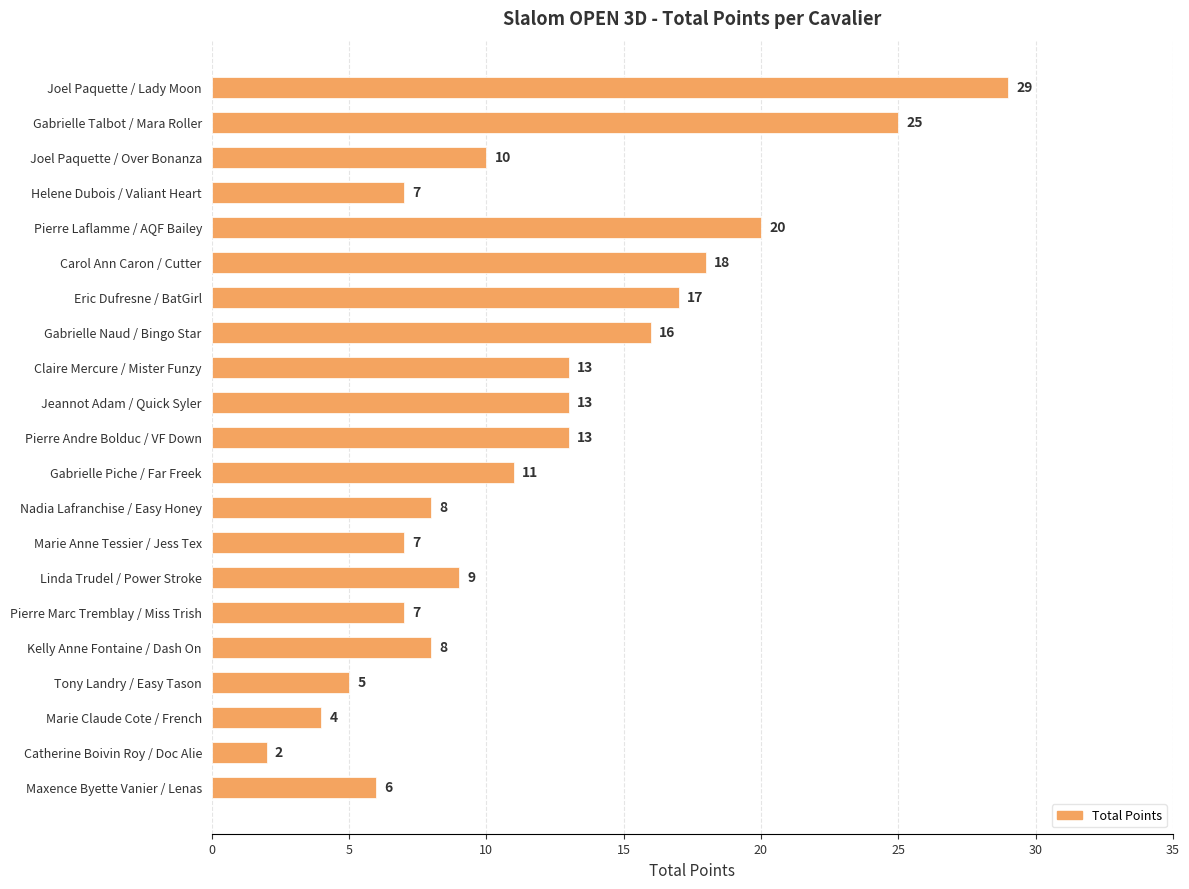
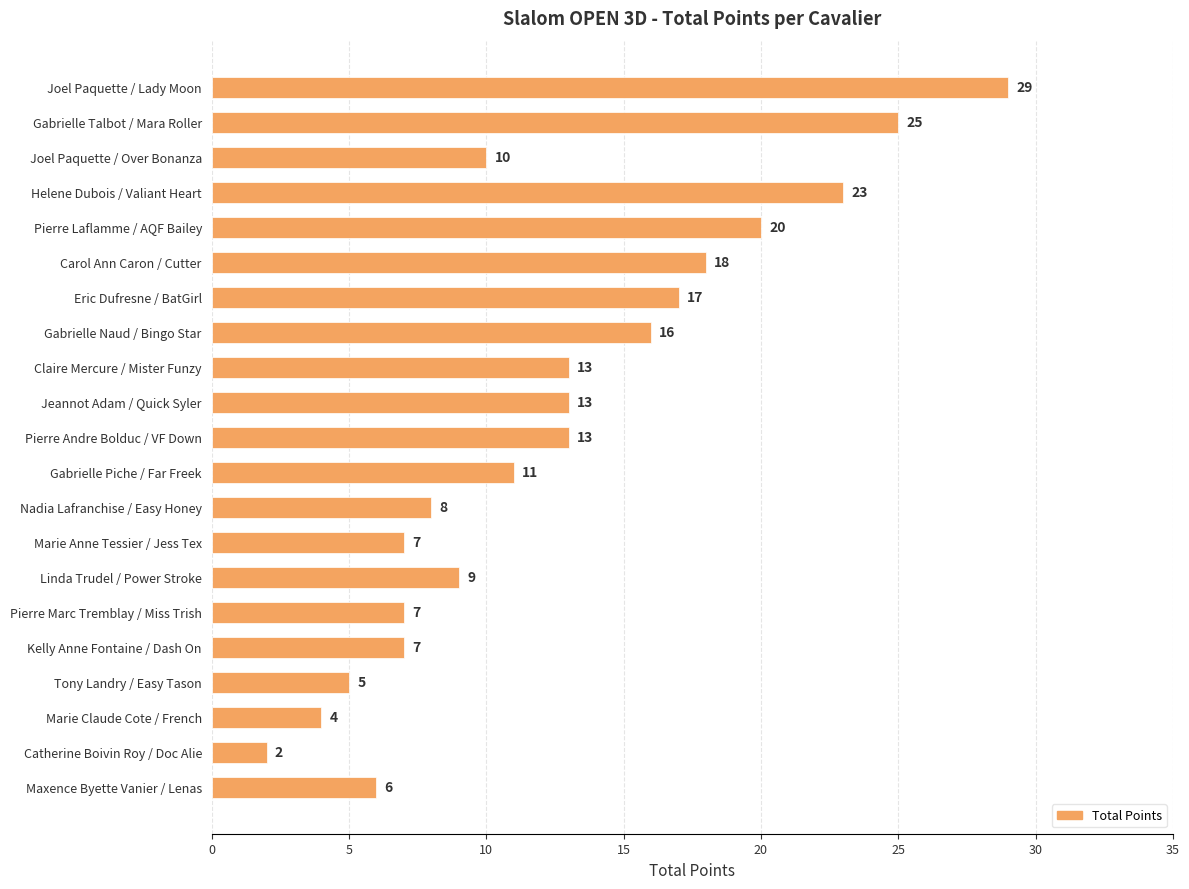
Helene Dubois / Valiant Heart: 7 -> 23
Kelly Anne Fontaine / Dash On: 8 -> 7
